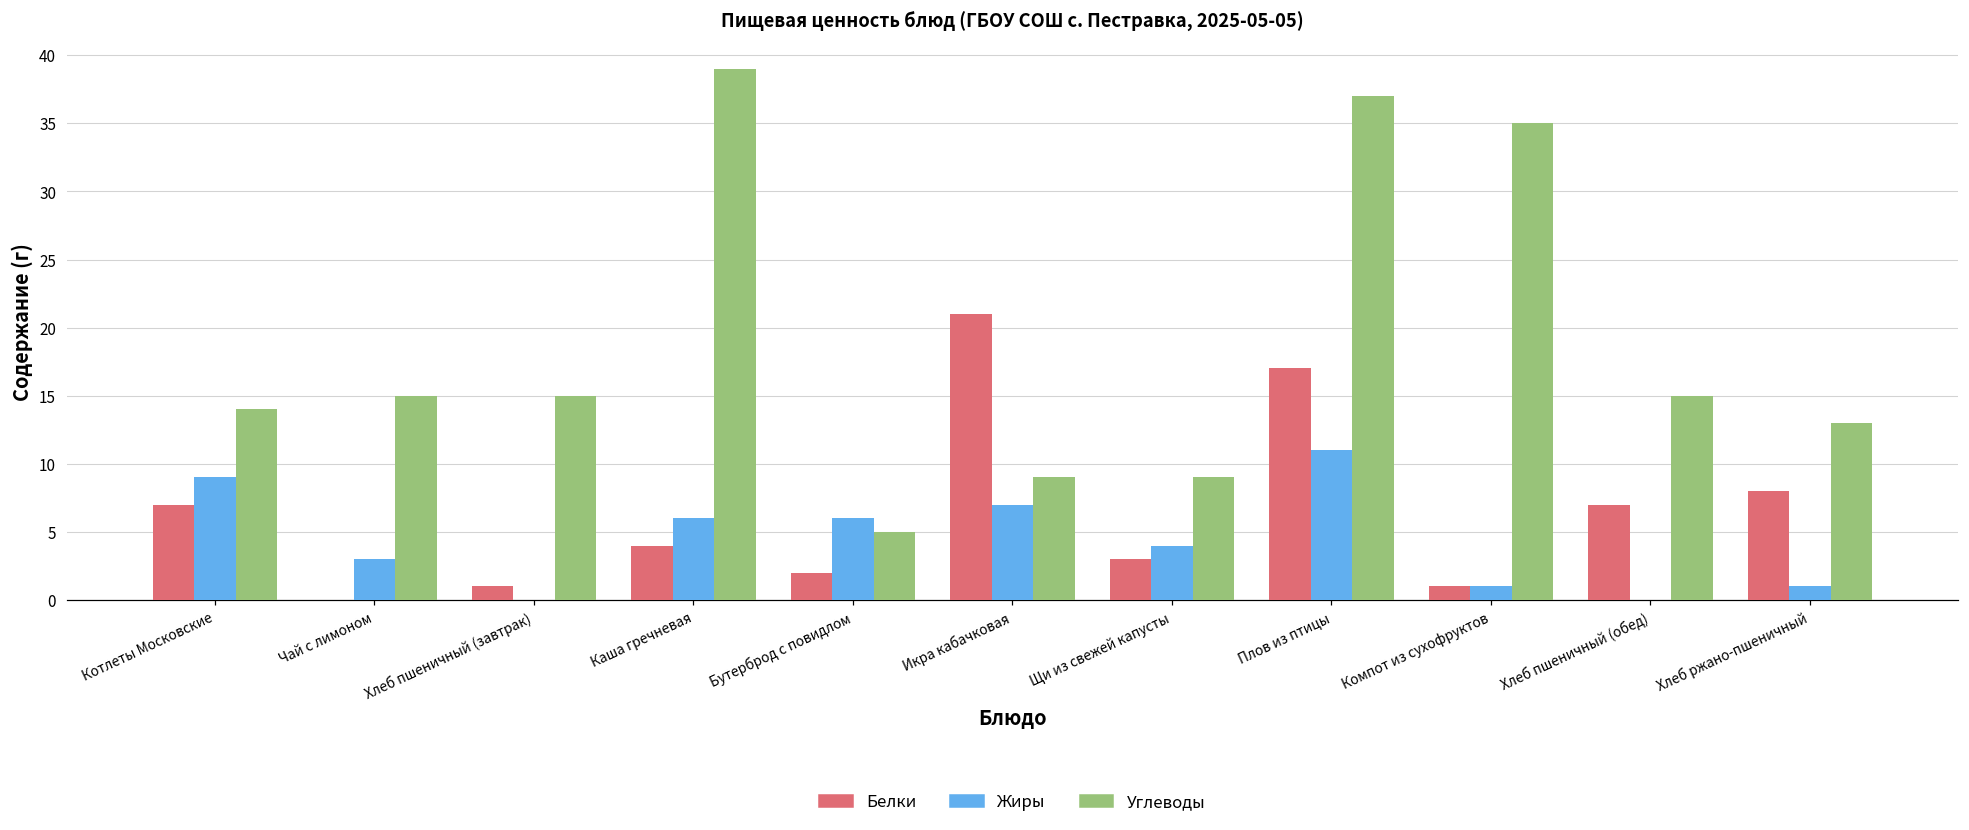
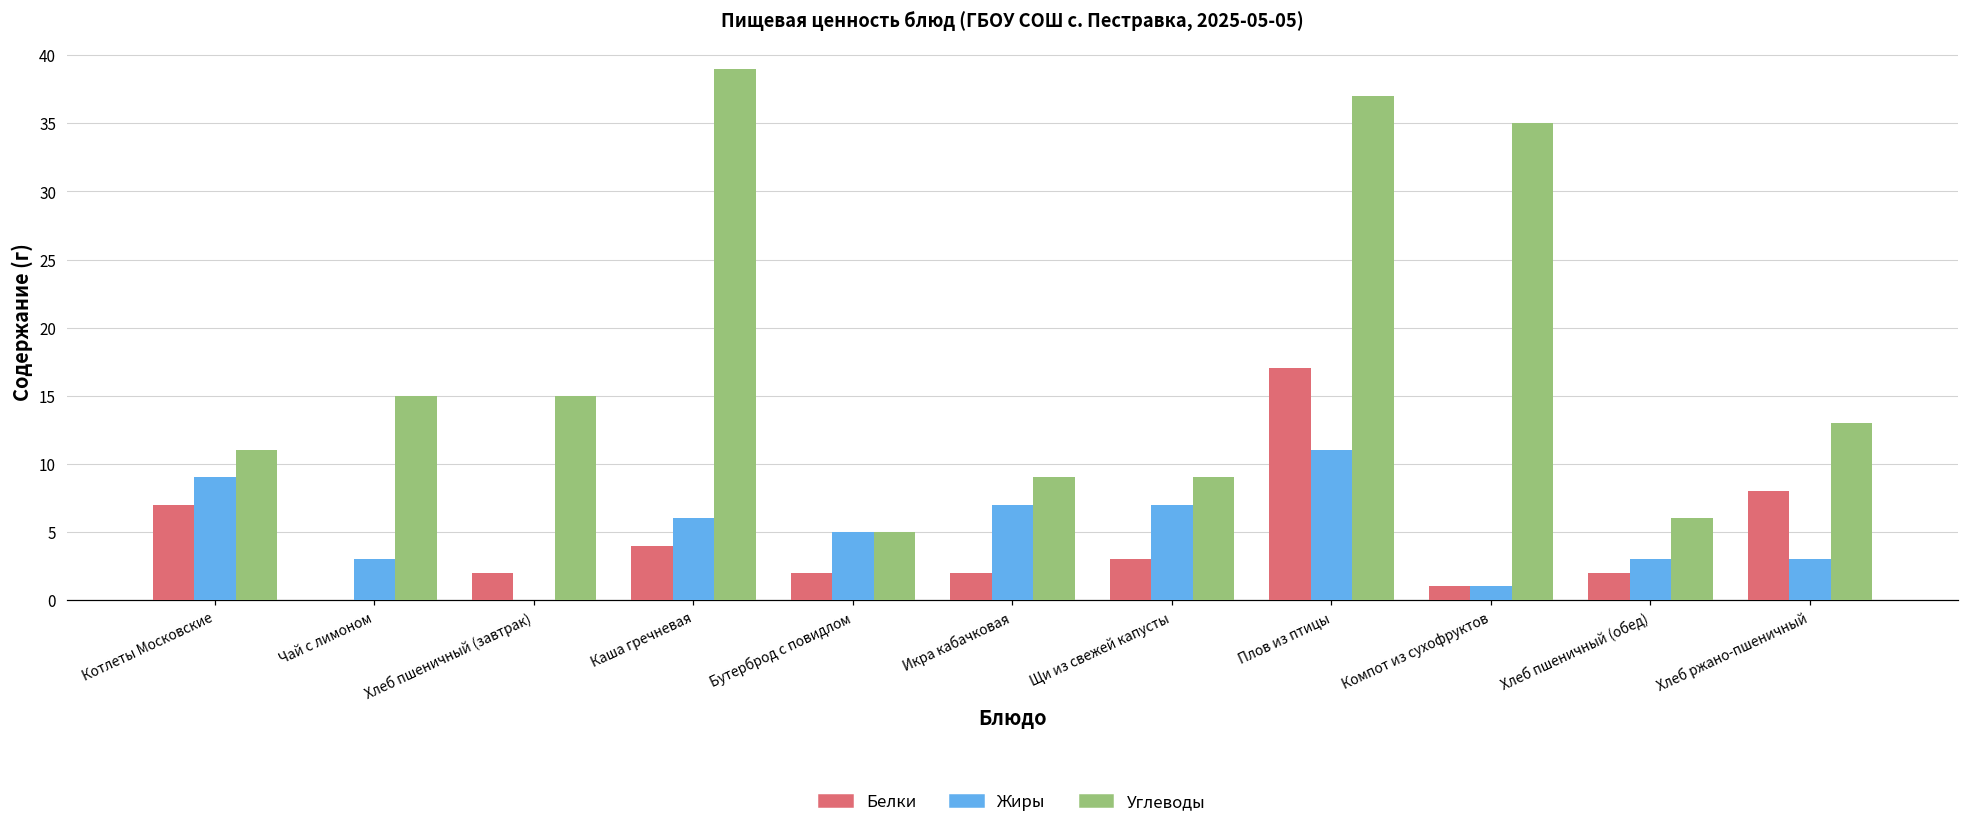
Углеводы, Котлеты Московские: 14 -> 11
Белки, Хлеб пшеничный (завтрак): 1 -> 2
Жиры, Бутерброд с повидлом: 6 -> 5
Белки, Икра кабачковая: 21 -> 2
Жиры, Щи из свежей капусты: 4 -> 7
Белки, Хлеб пшеничный (обед): 7 -> 2
Жиры, Хлеб пшеничный (обед): 0 -> 3
Углеводы, Хлеб пшеничный (обед): 15 -> 6
Жиры, Хлеб ржано-пшеничный: 1 -> 3
